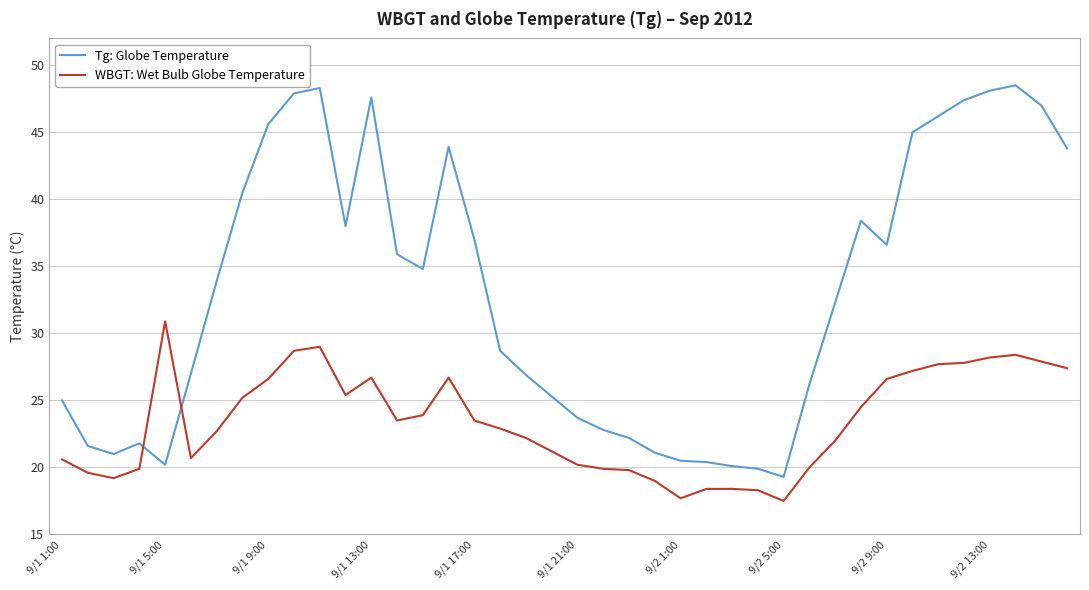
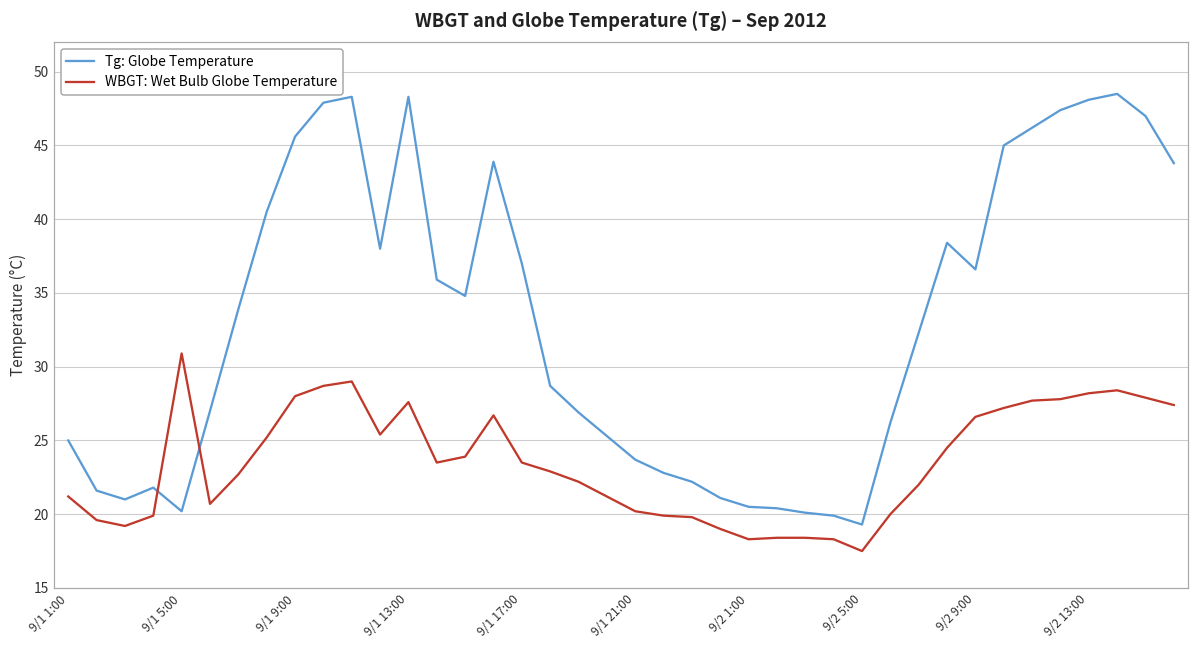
WBGT: Wet Bulb Globe Temperature, 9/1 1:00: 20.6 -> 21.2
WBGT: Wet Bulb Globe Temperature, 9/1 9:00: 26.6 -> 28.0
Tg: Globe Temperature, 9/1 13:00: 47.6 -> 48.3
WBGT: Wet Bulb Globe Temperature, 9/1 13:00: 26.7 -> 27.6
WBGT: Wet Bulb Globe Temperature, 9/2 1:00: 17.7 -> 18.3
